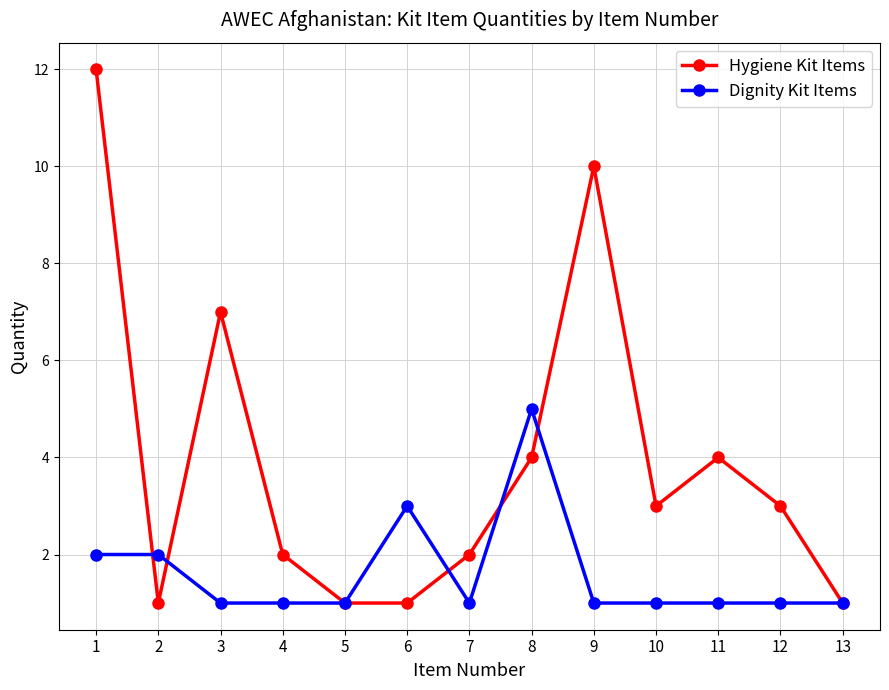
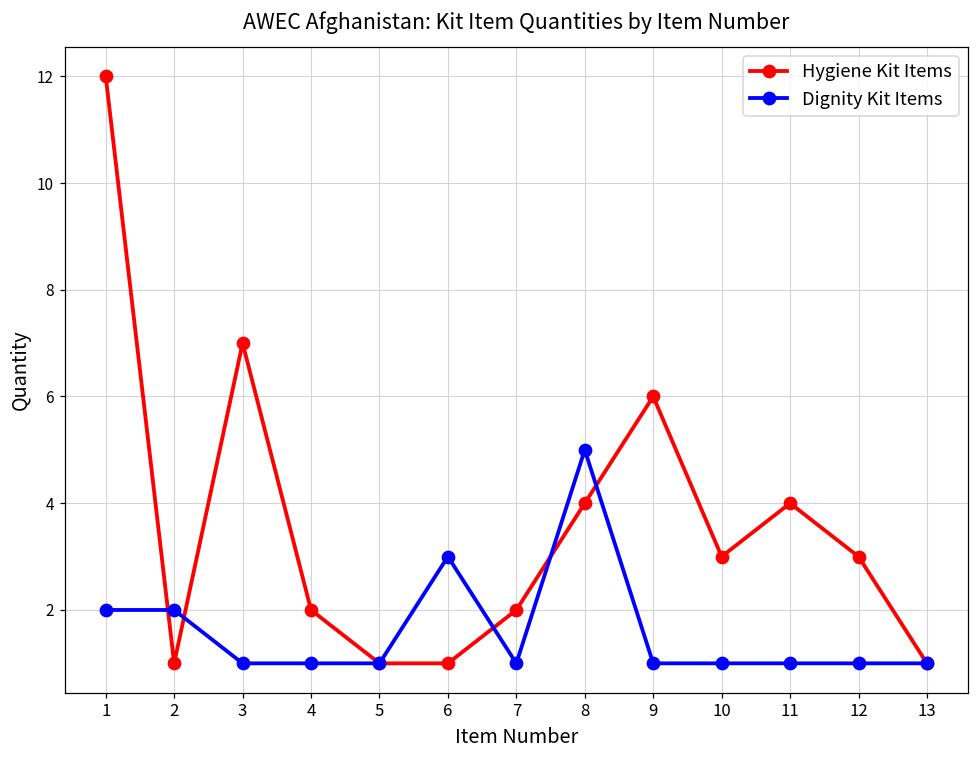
Hygiene Kit Items, 9: 10 -> 6
